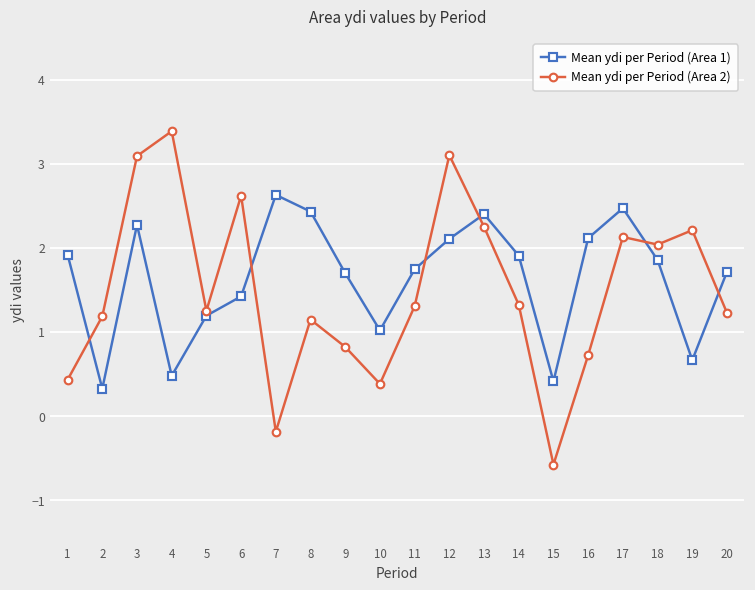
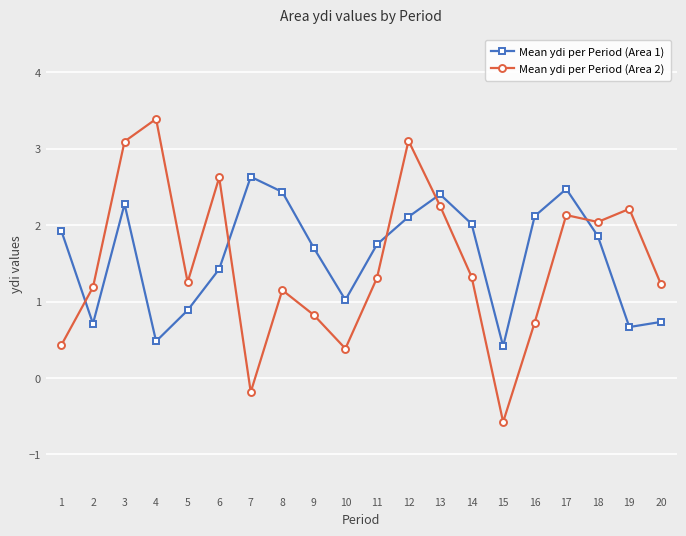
Mean ydi per Period (Area 1), 2: 0.3 -> 0.7
Mean ydi per Period (Area 1), 5: 1.2 -> 0.9
Mean ydi per Period (Area 1), 14: 1.9 -> 2.0
Mean ydi per Period (Area 1), 20: 1.7 -> 0.7
